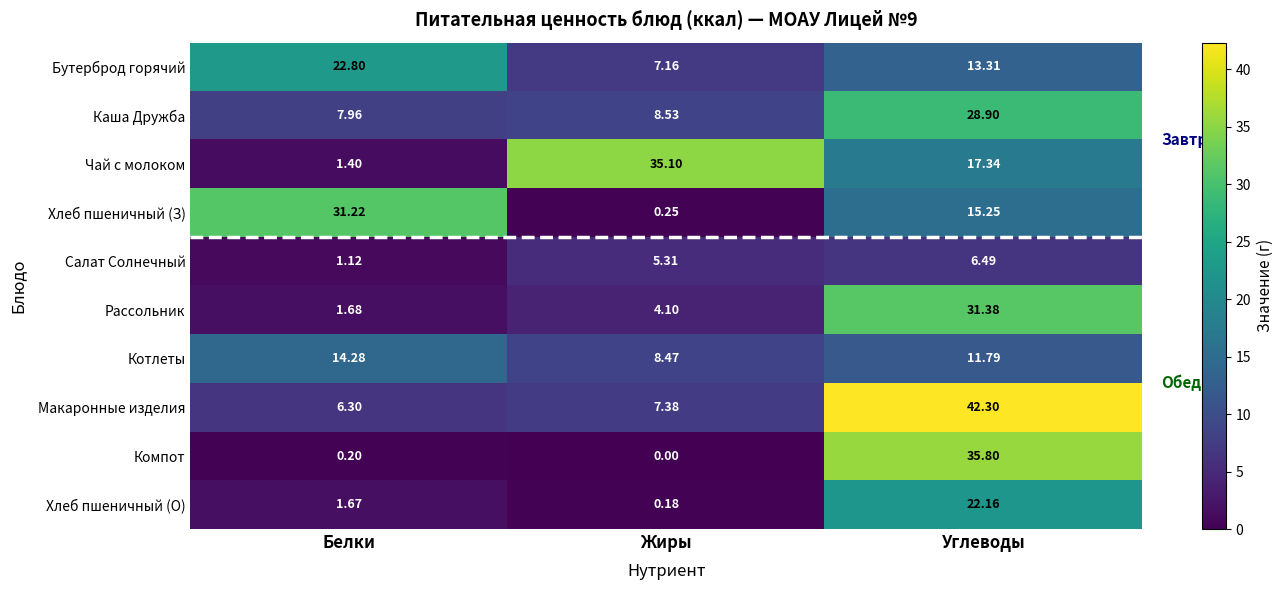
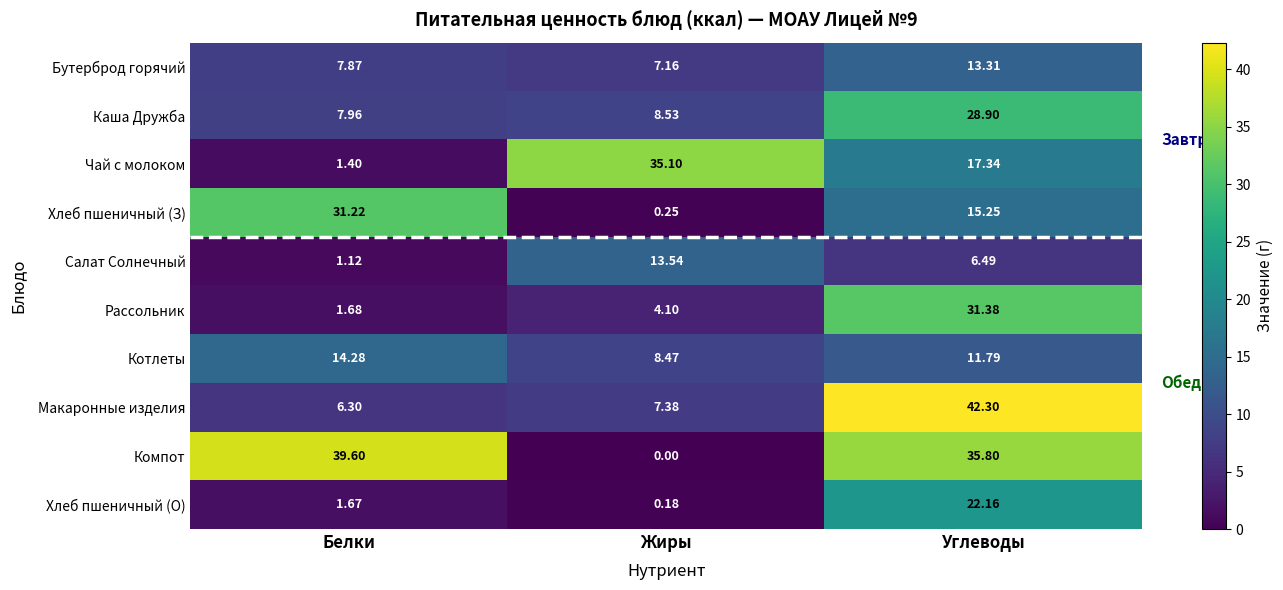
Бутерброд горячий, Белки: 22.80 -> 7.87
Салат Солнечный, Жиры: 5.31 -> 13.54
Компот, Белки: 0.20 -> 39.60
